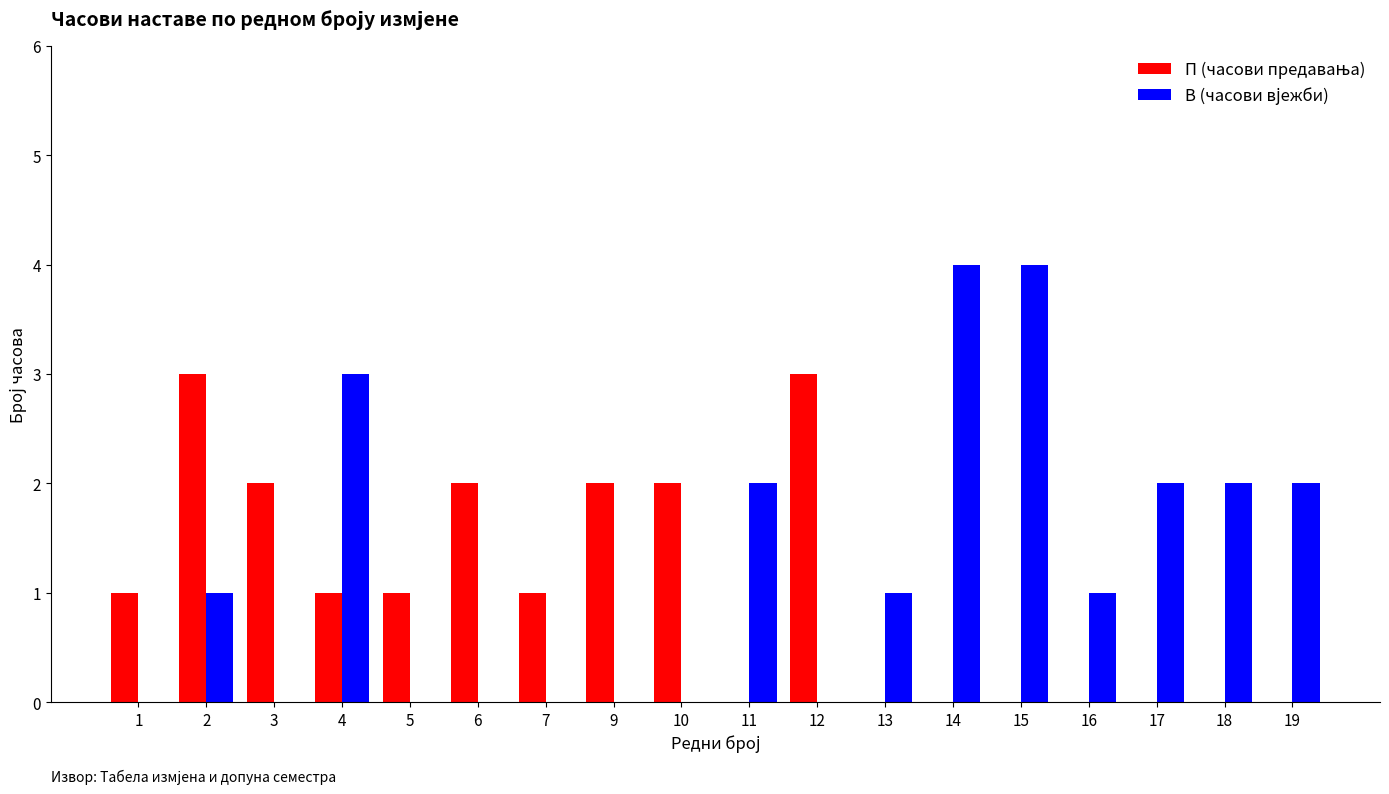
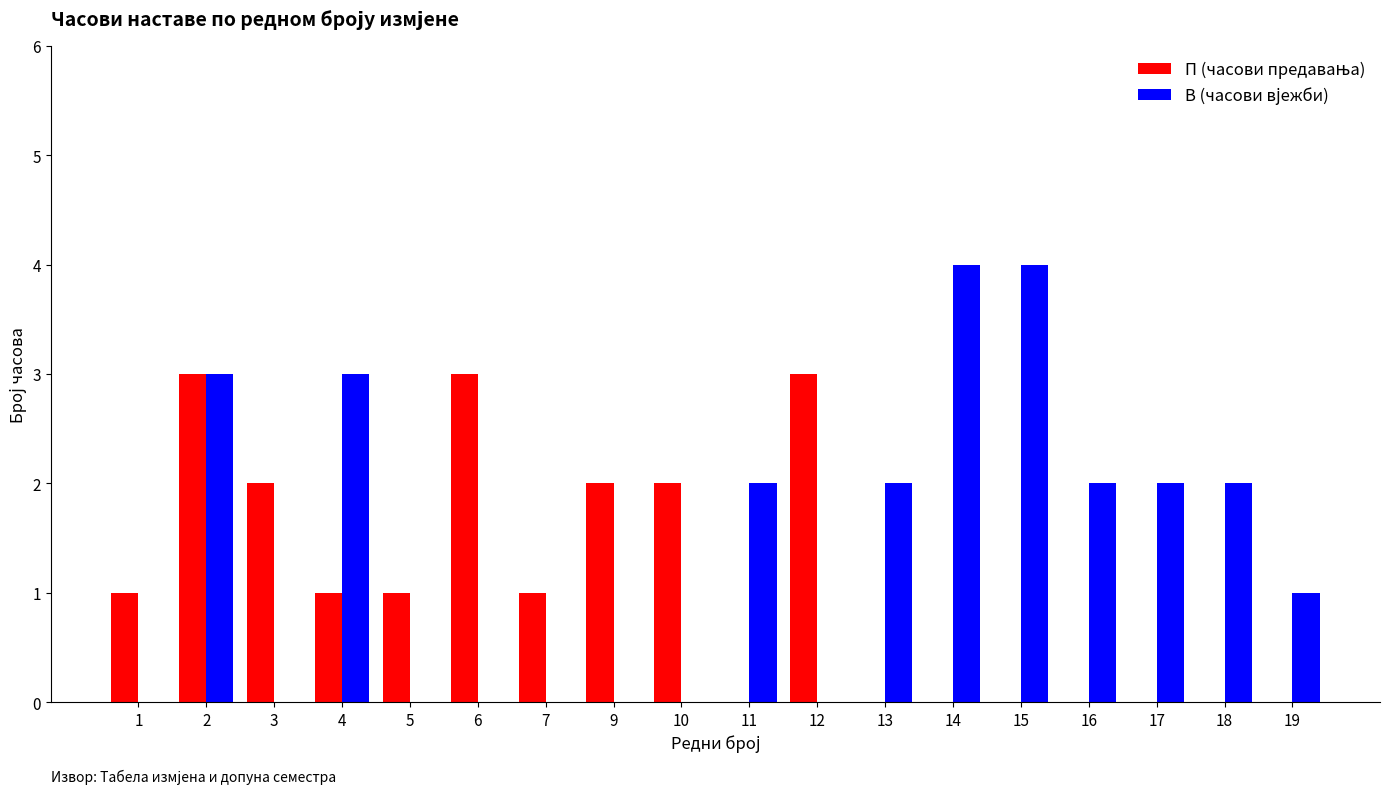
В (часови вјежби), 2: 1 -> 3
П (часови предавања), 6: 2 -> 3
В (часови вјежби), 13: 1 -> 2
В (часови вјежби), 16: 1 -> 2
В (часови вјежби), 19: 2 -> 1
